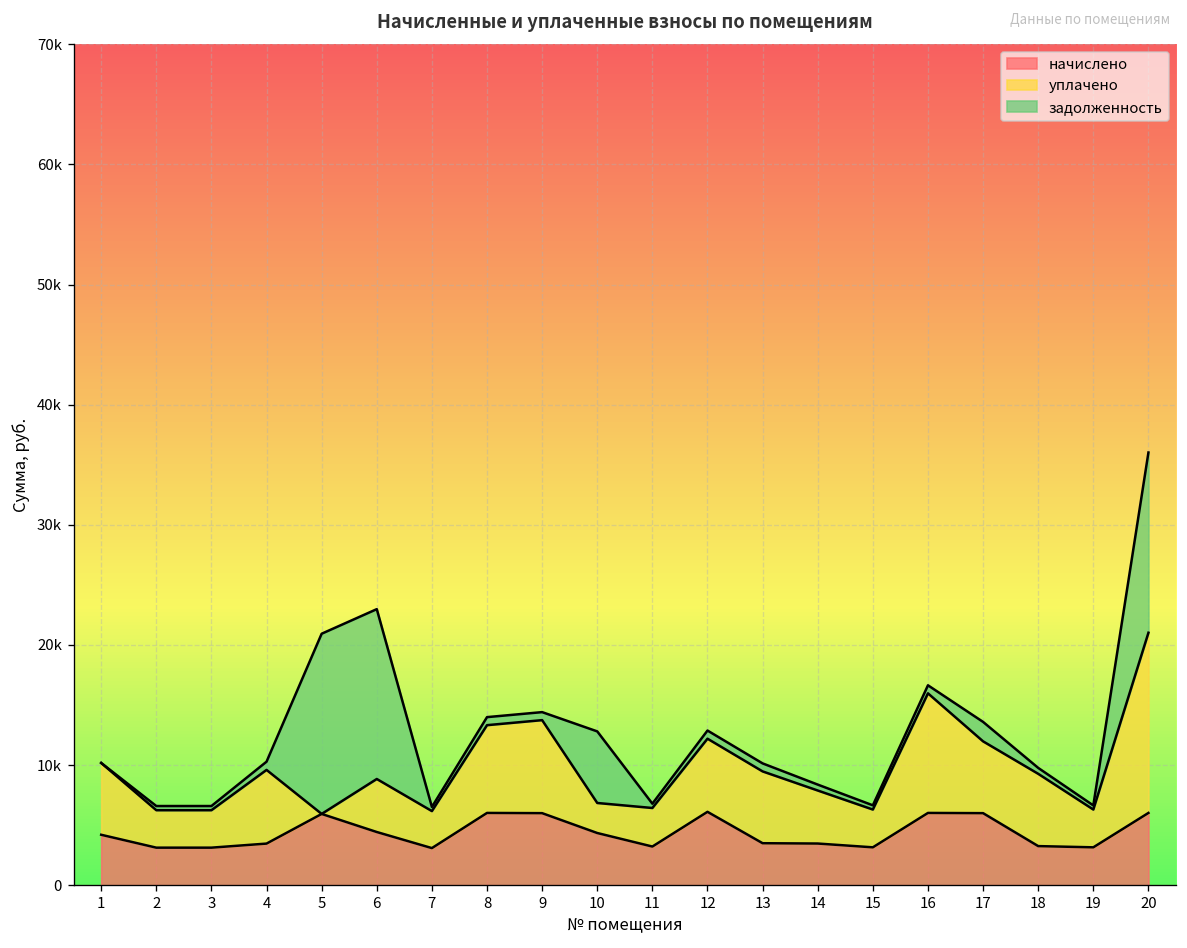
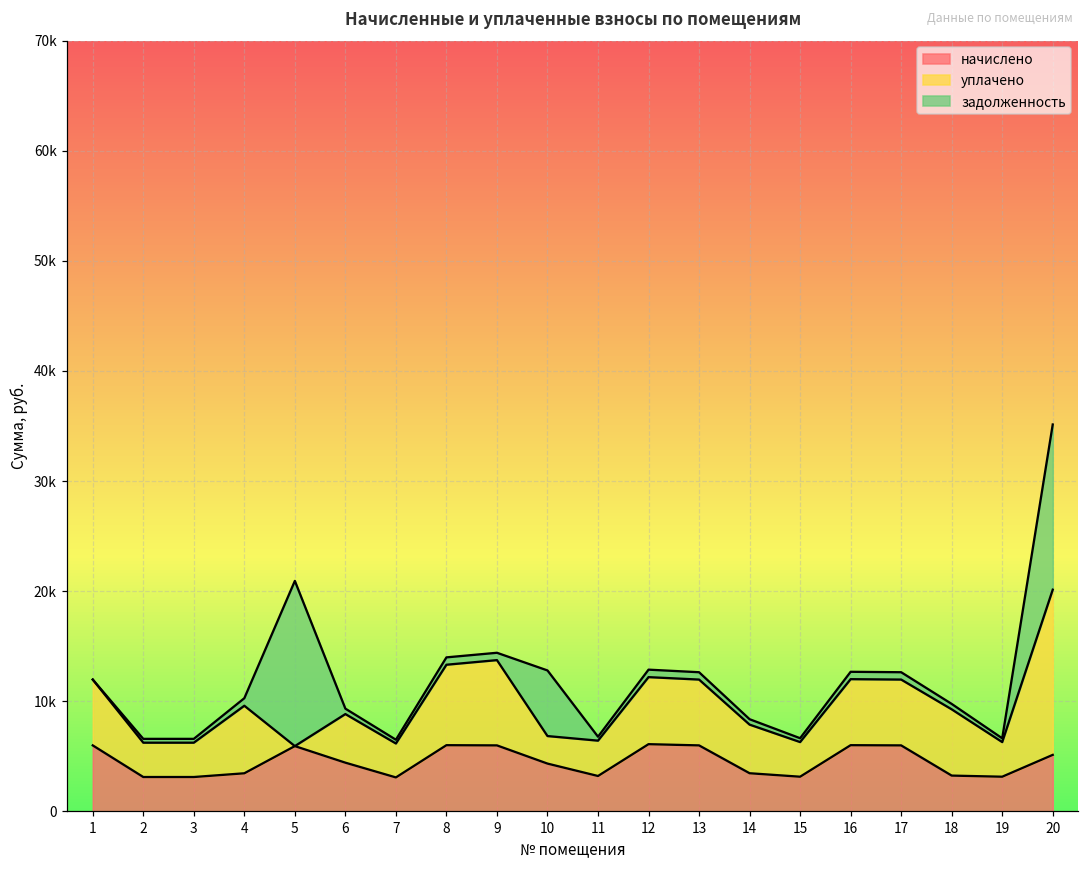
начислено, 1: 4200 -> 6000
задолженность, 6: 14100 -> 500
начислено, 13: 3500 -> 6000
уплачено, 16: 10000 -> 6000
задолженность, 17: 1600 -> 700
начислено, 20: 6000 -> 5100
